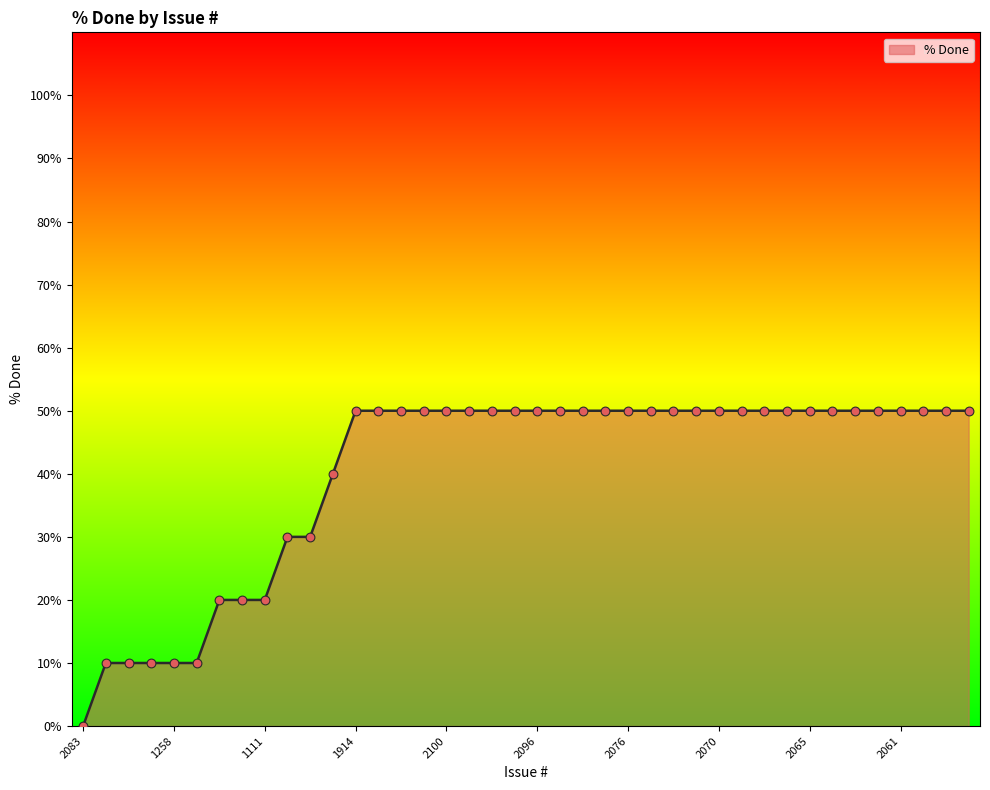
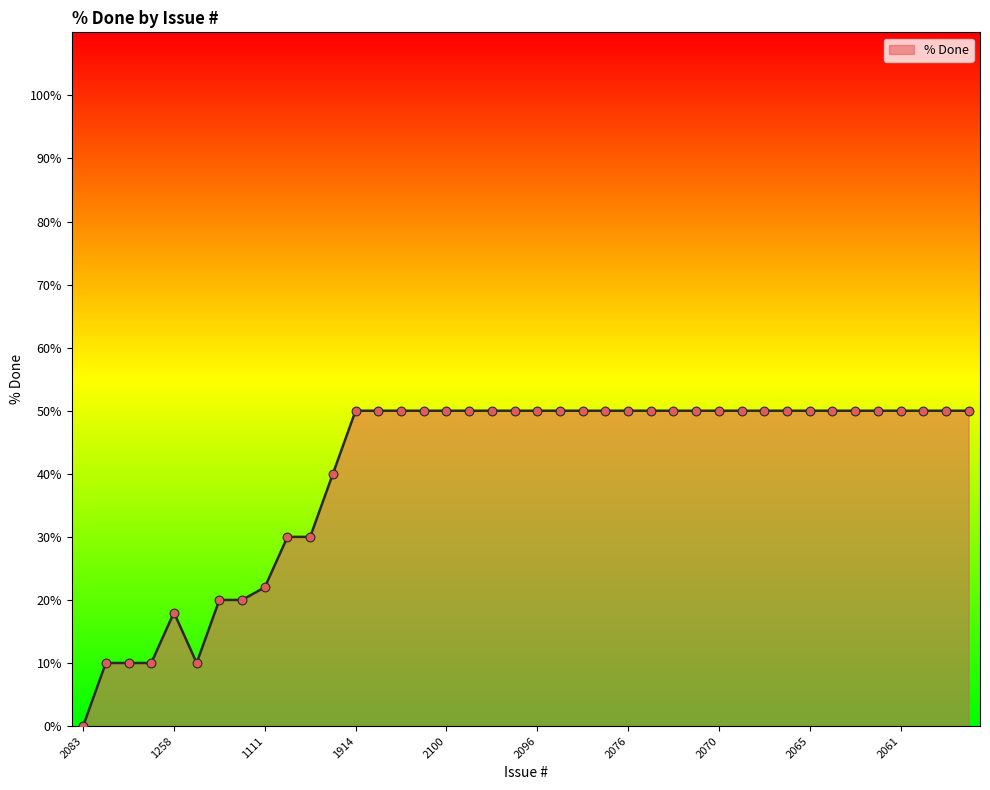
1258: 10% -> 18%
1111: 20% -> 22%
